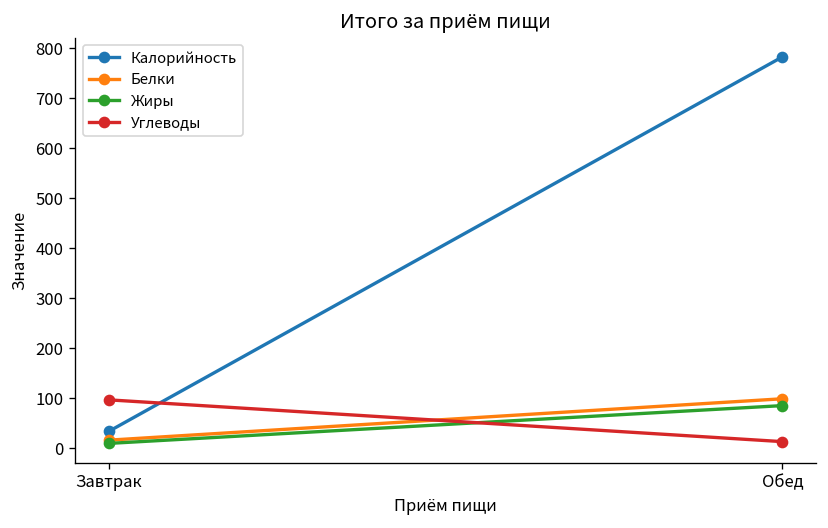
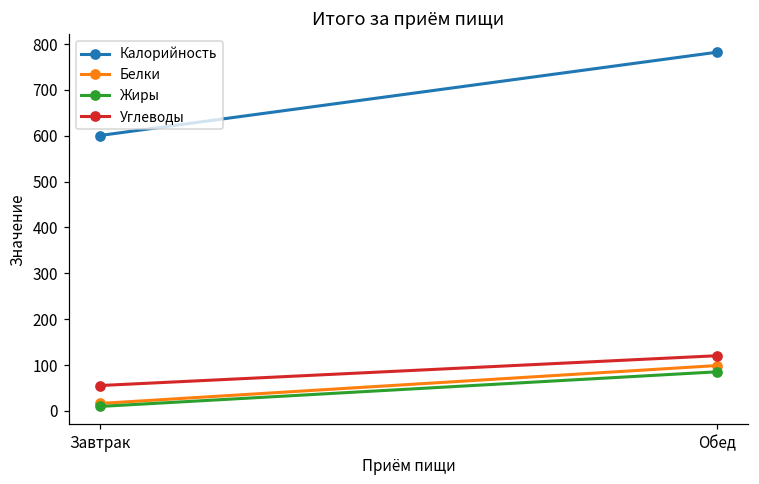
Калорийность, Завтрак: 30 -> 600
Углеводы, Завтрак: 100 -> 60
Углеводы, Обед: 10 -> 120
